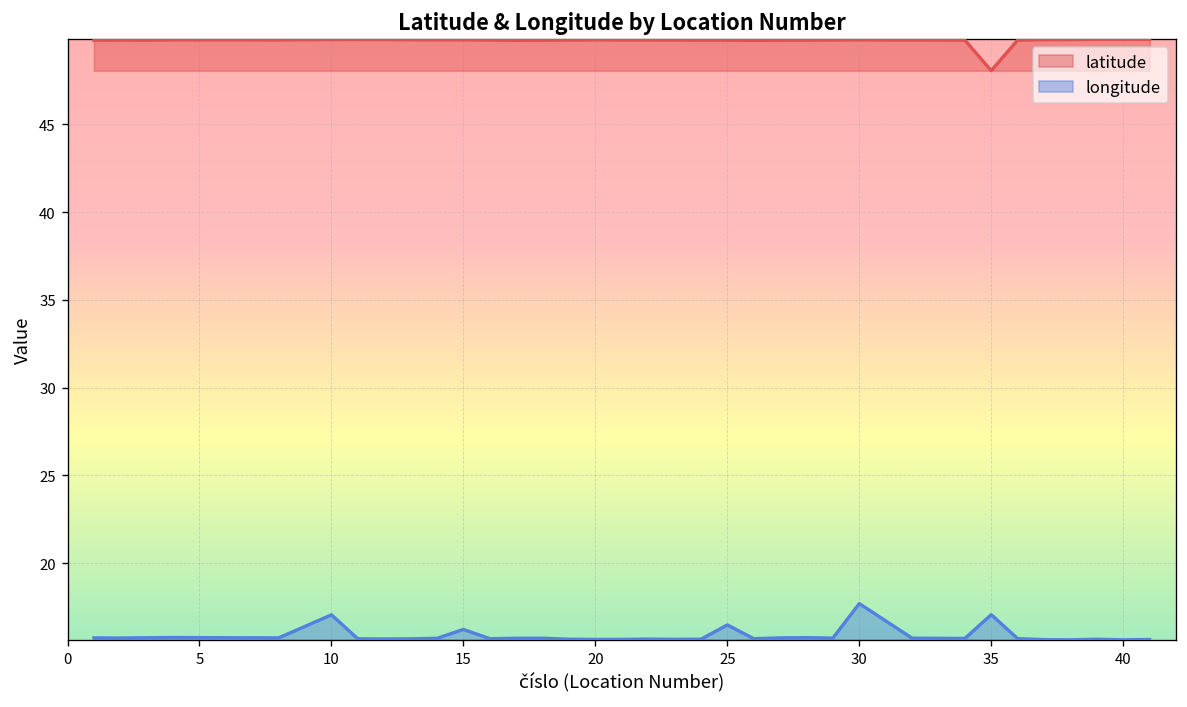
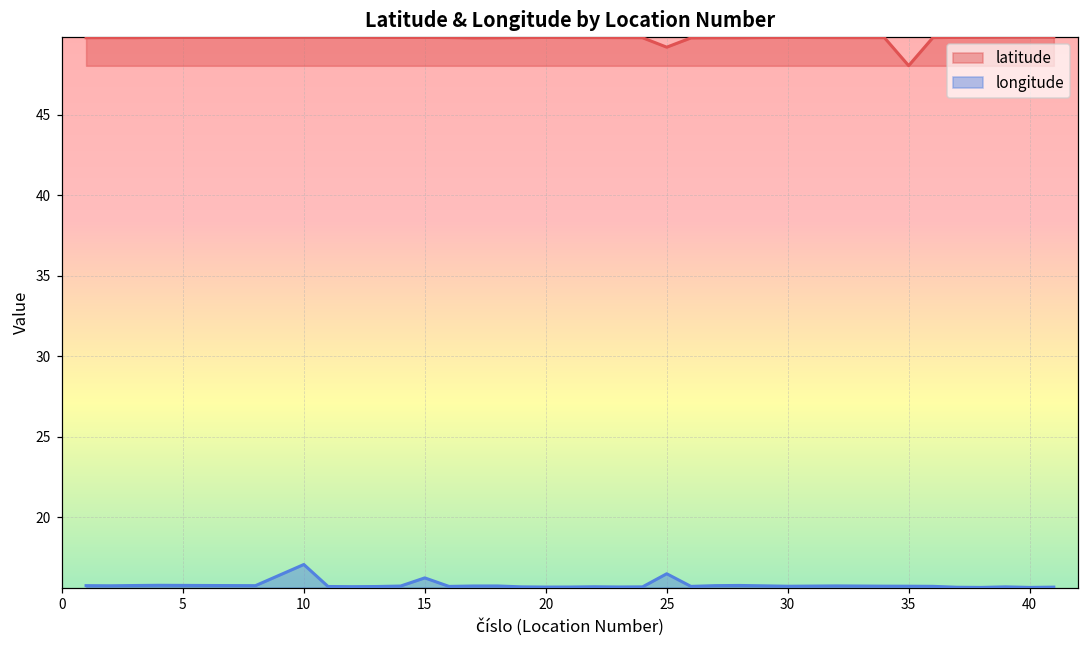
latitude, 25: 49.8 -> 49.2
longitude, 30: 17.7 -> 15.7
longitude, 35: 17.1 -> 15.7
